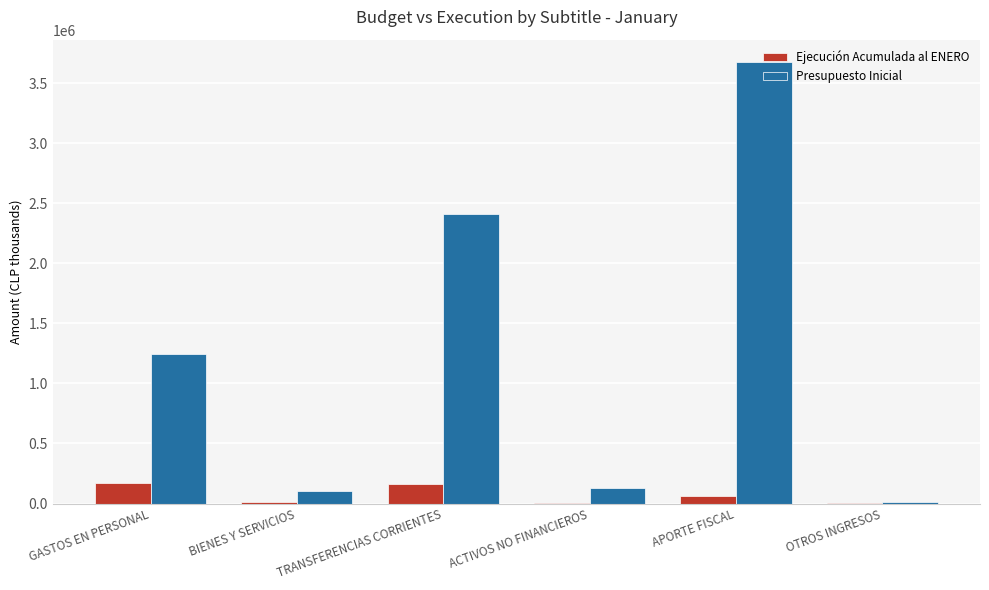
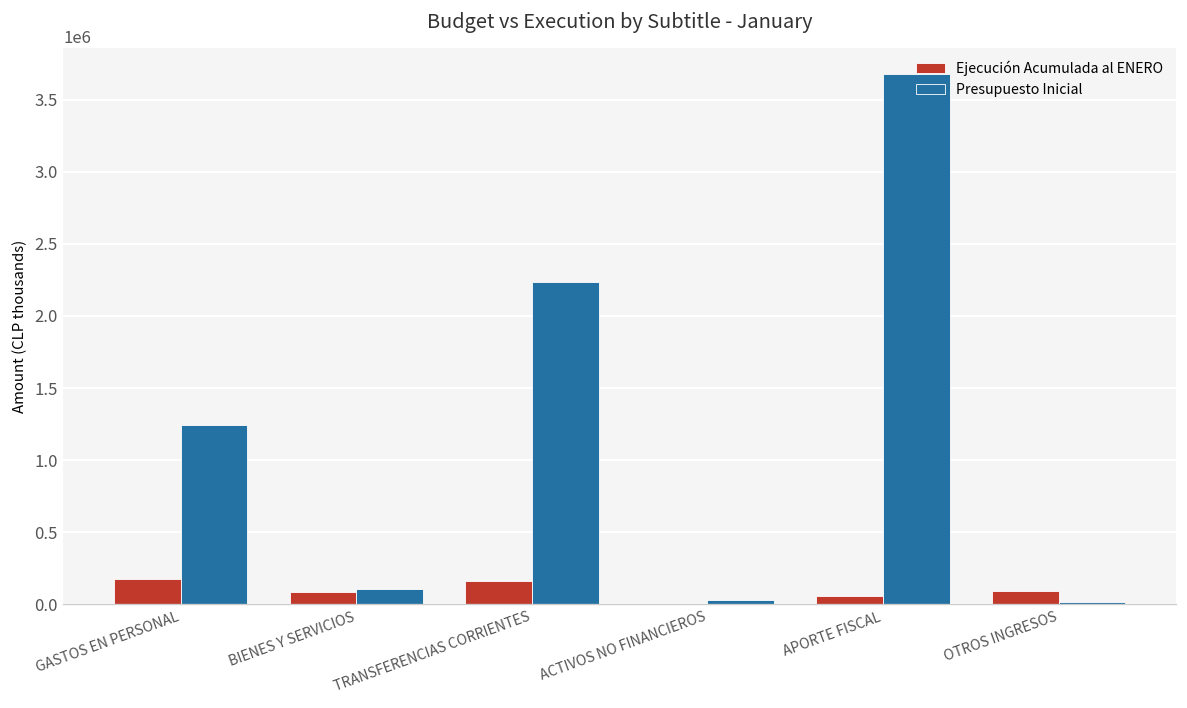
Ejecución Acumulada al ENERO, BIENES Y SERVICIOS: 10000 -> 80000
Presupuesto Inicial, TRANSFERENCIAS CORRIENTES: 2410000 -> 2240000
Presupuesto Inicial, ACTIVOS NO FINANCIEROS: 130000 -> 30000
Ejecución Acumulada al ENERO, OTROS INGRESOS: 0 -> 90000
